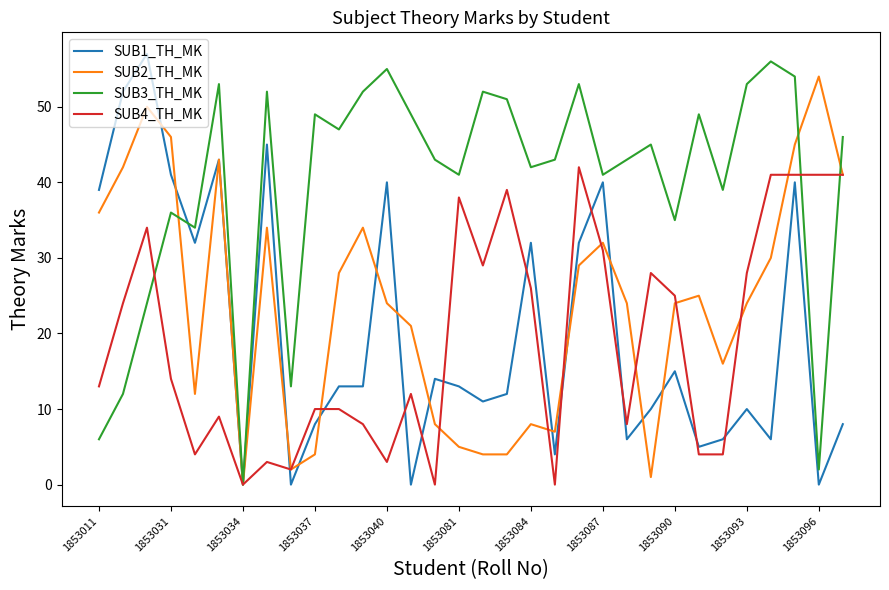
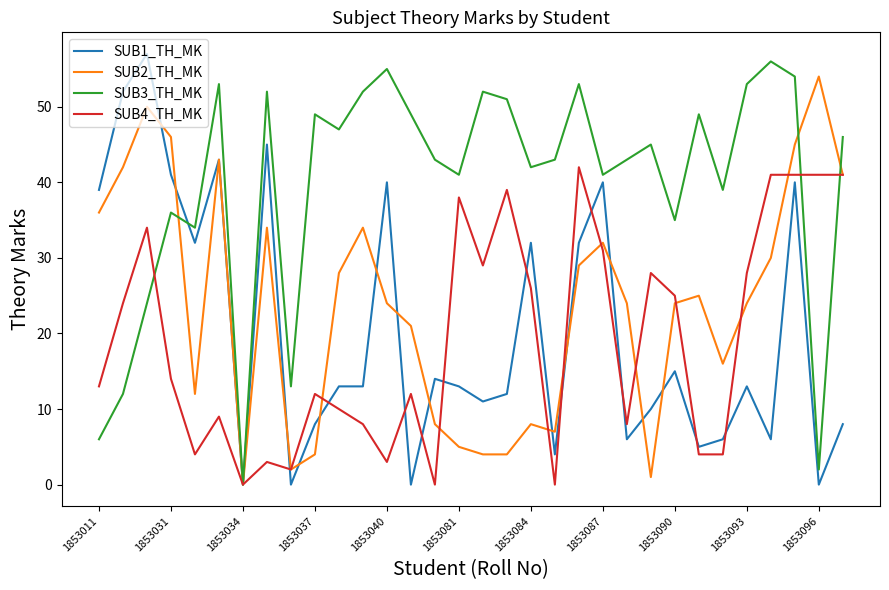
SUB4_TH_MK, 1853037: 10 -> 12
SUB1_TH_MK, 1853093: 10 -> 13
